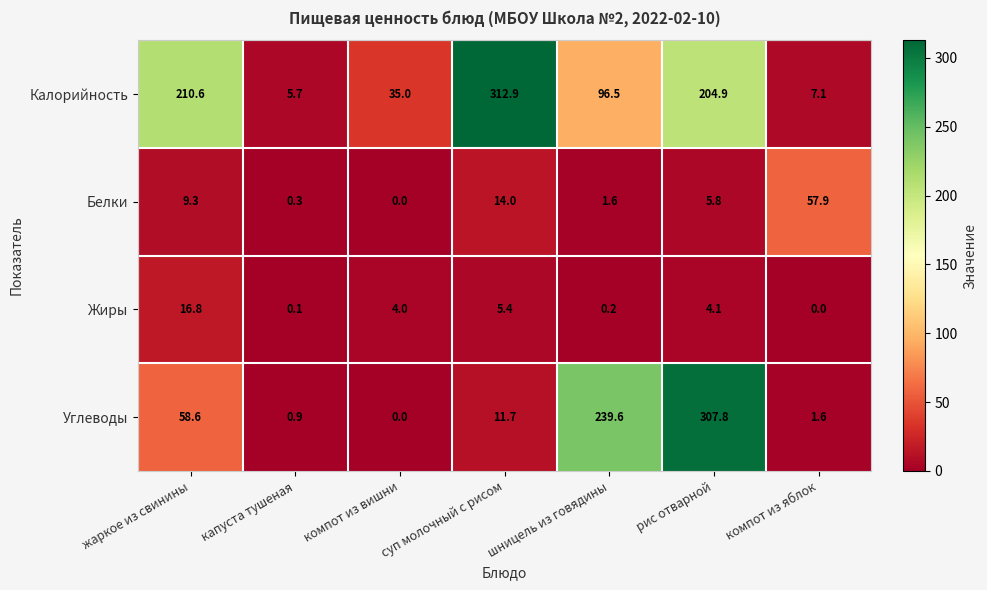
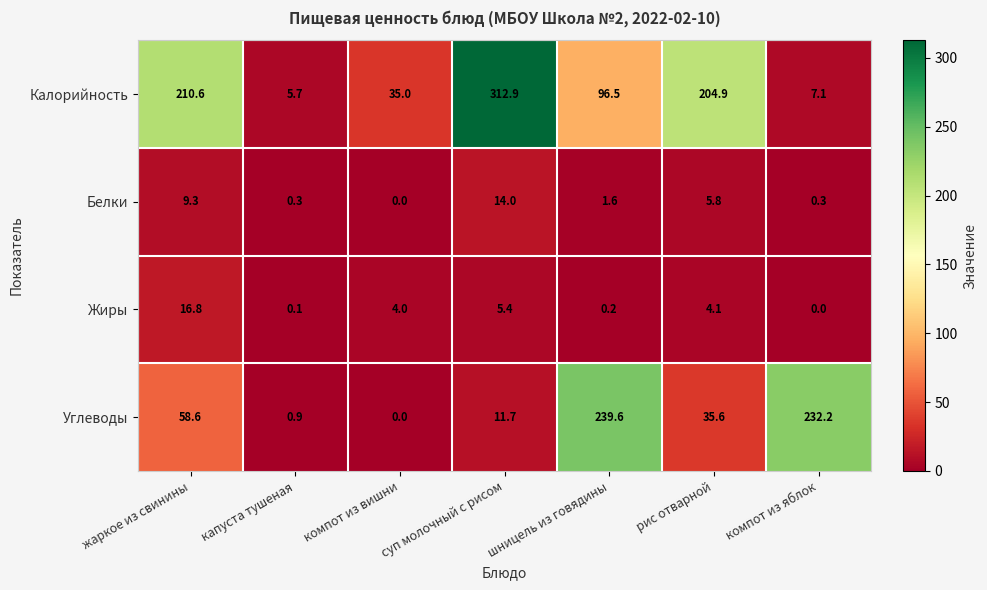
Белки, компот из яблок: 57.9 -> 0.3
Углеводы, рис отварной: 307.8 -> 35.6
Углеводы, компот из яблок: 1.6 -> 232.2
